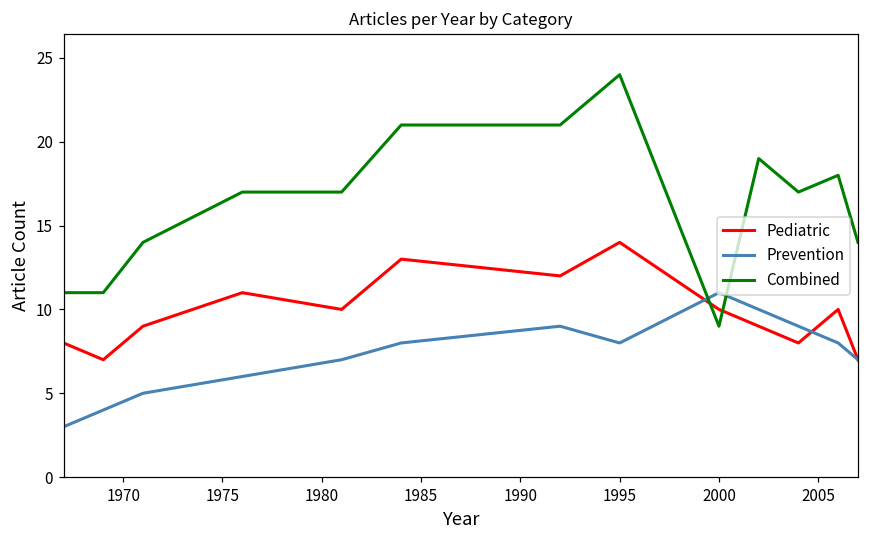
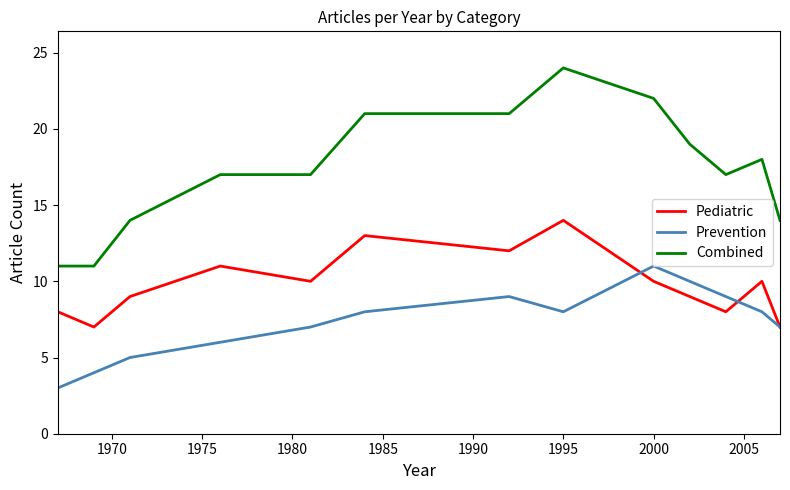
Combined, 2000: 9 -> 22
